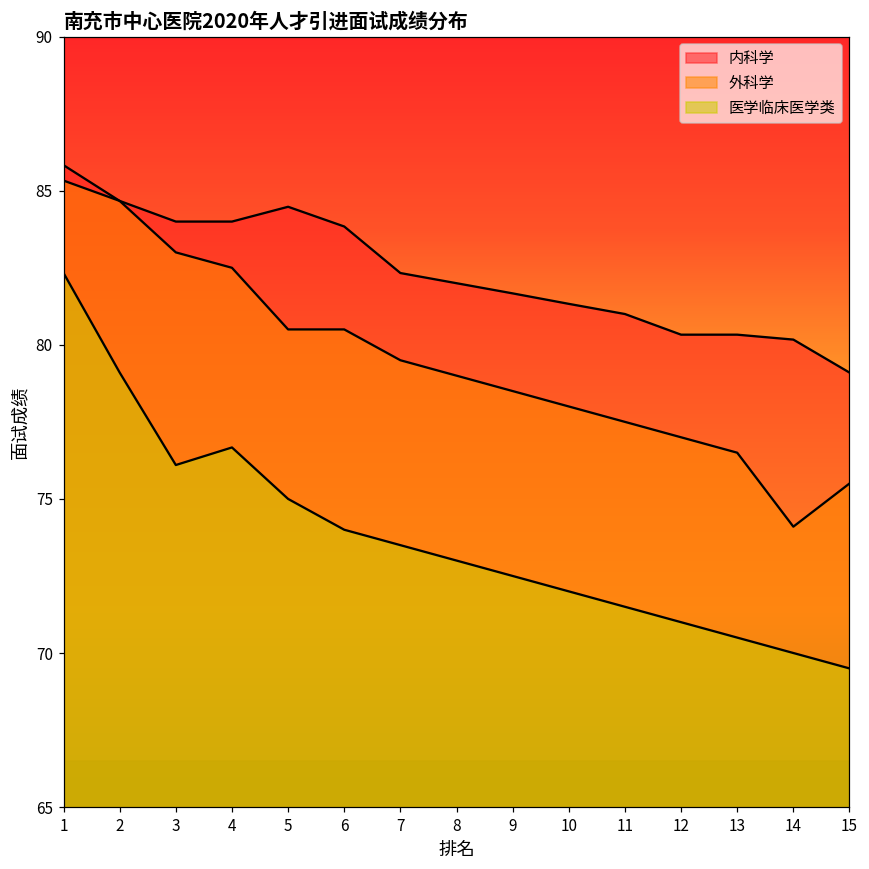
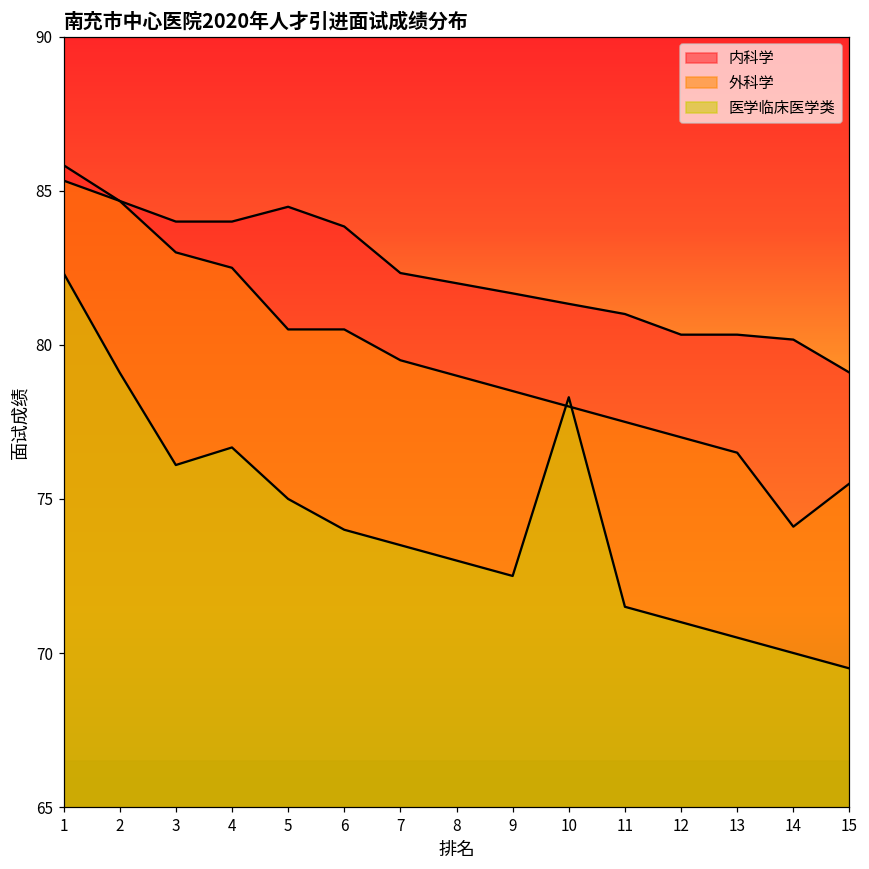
医学临床医学类, 10: 72.0 -> 78.3
